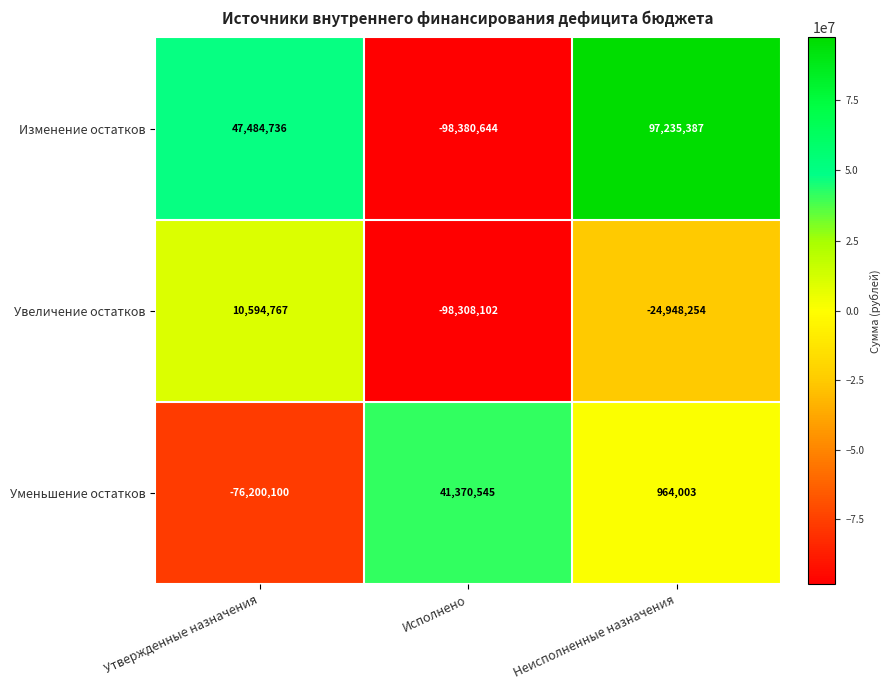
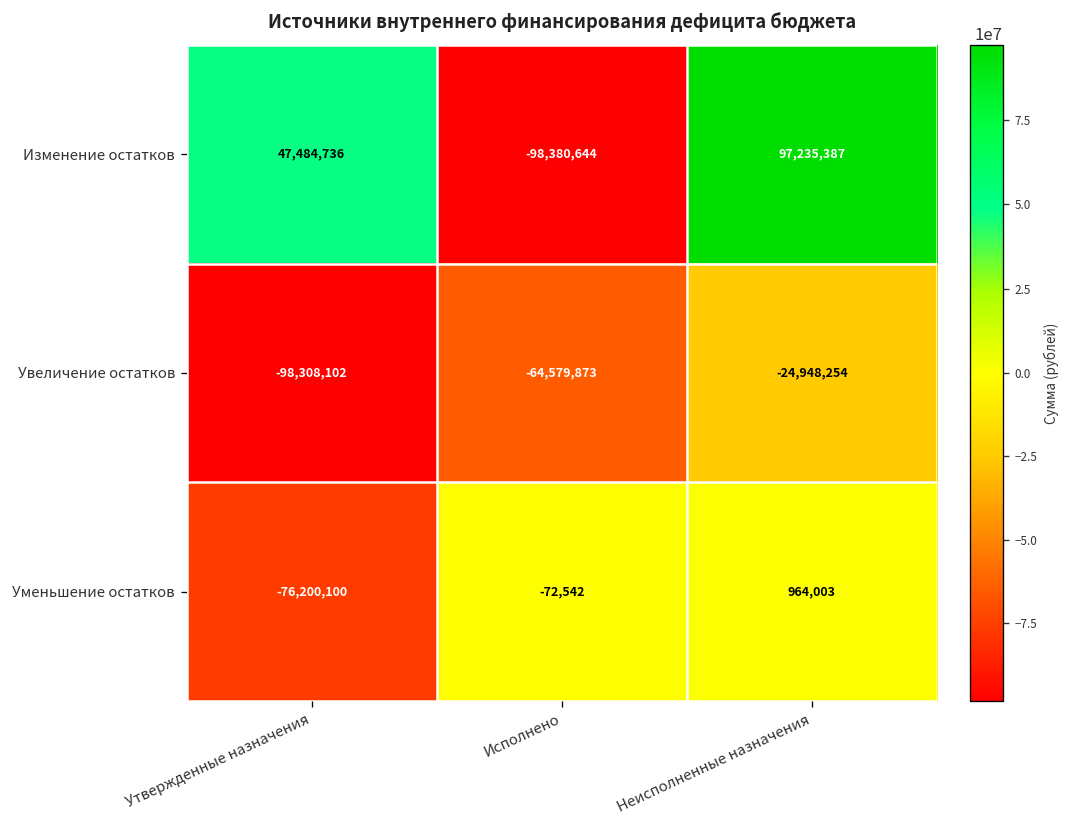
Увеличение остатков, Утвержденные назначения: 10,594,767 -> -98,308,102
Увеличение остатков, Исполнено: -98,308,102 -> -64,579,873
Уменьшение остатков, Исполнено: 41,370,545 -> -72,542
